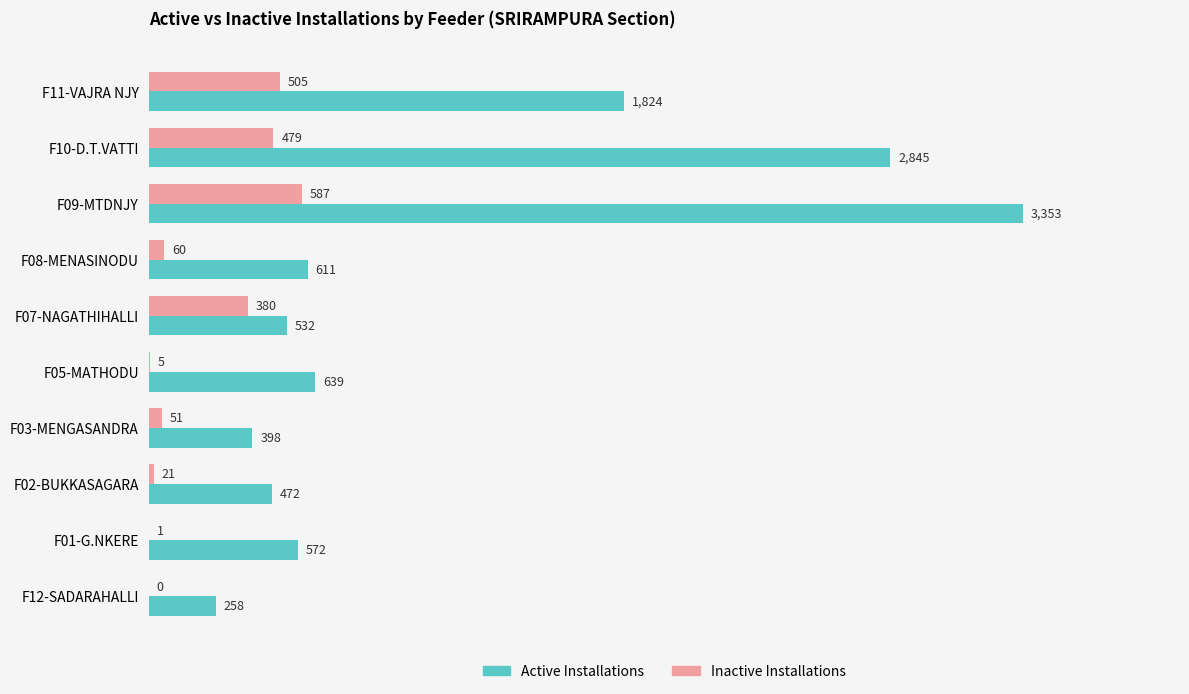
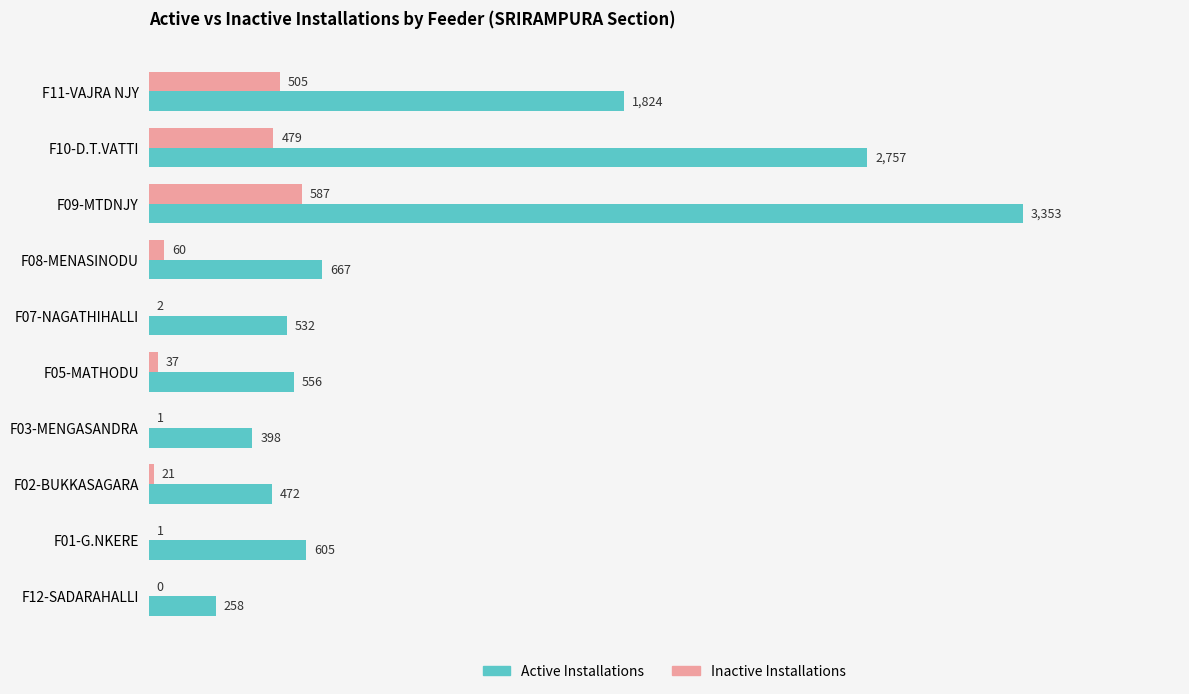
Active Installations, F10-D.T.VATTI: 2,845 -> 2,757
Active Installations, F08-MENASINODU: 611 -> 667
Inactive Installations, F07-NAGATHIHALLI: 380 -> 2
Inactive Installations, F05-MATHODU: 5 -> 37
Active Installations, F05-MATHODU: 639 -> 556
Inactive Installations, F03-MENGASANDRA: 51 -> 1
Active Installations, F01-G.NKERE: 572 -> 605
